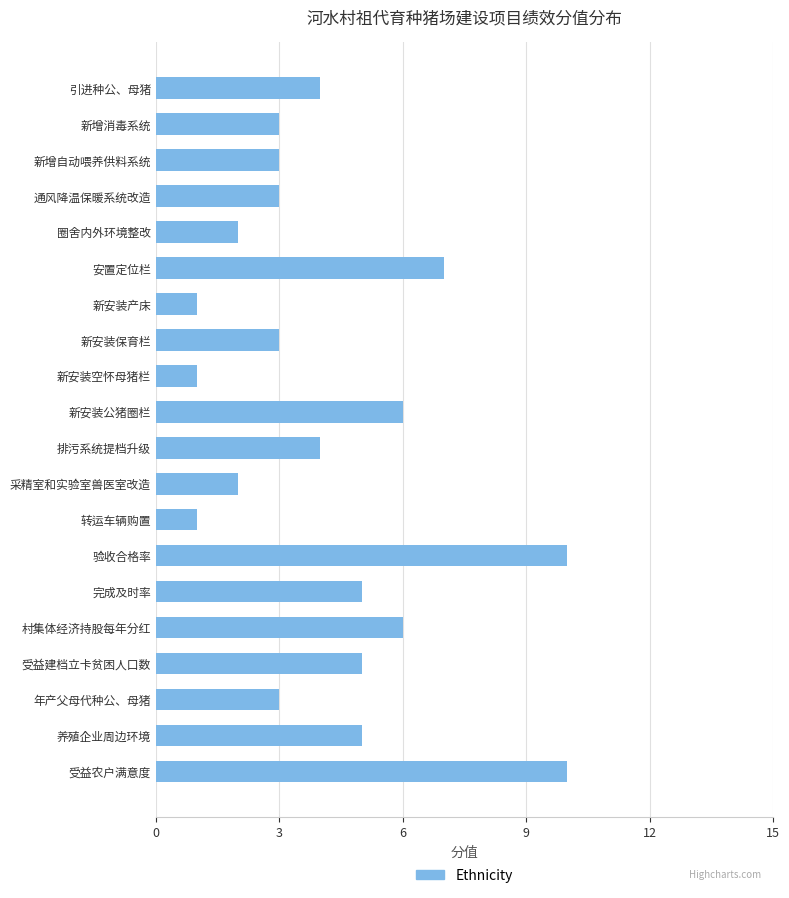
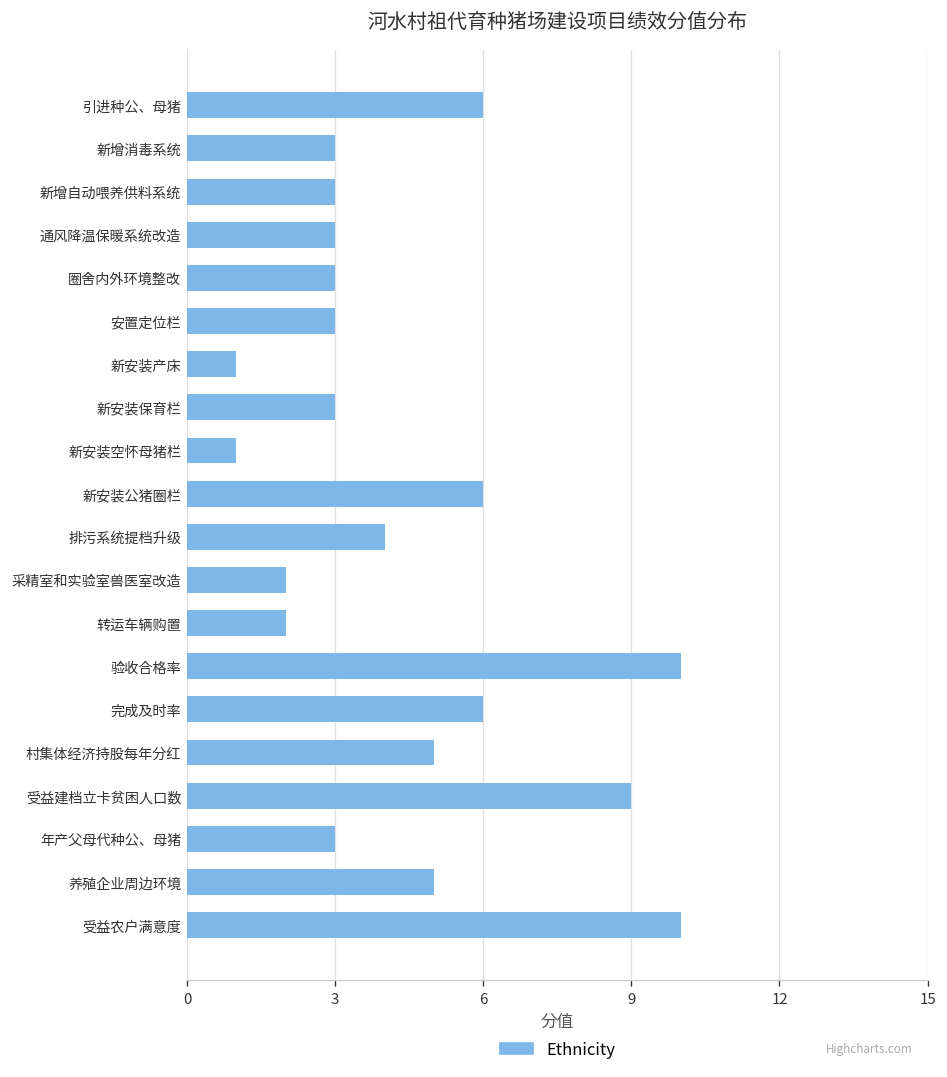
引进种公、母猪: 4 -> 6
圈舍内外环境整改: 2 -> 3
安置定位栏: 7 -> 3
转运车辆购置: 1 -> 2
完成及时率: 5 -> 6
村集体经济持股每年分红: 6 -> 5
受益建档立卡贫困人口数: 5 -> 9
